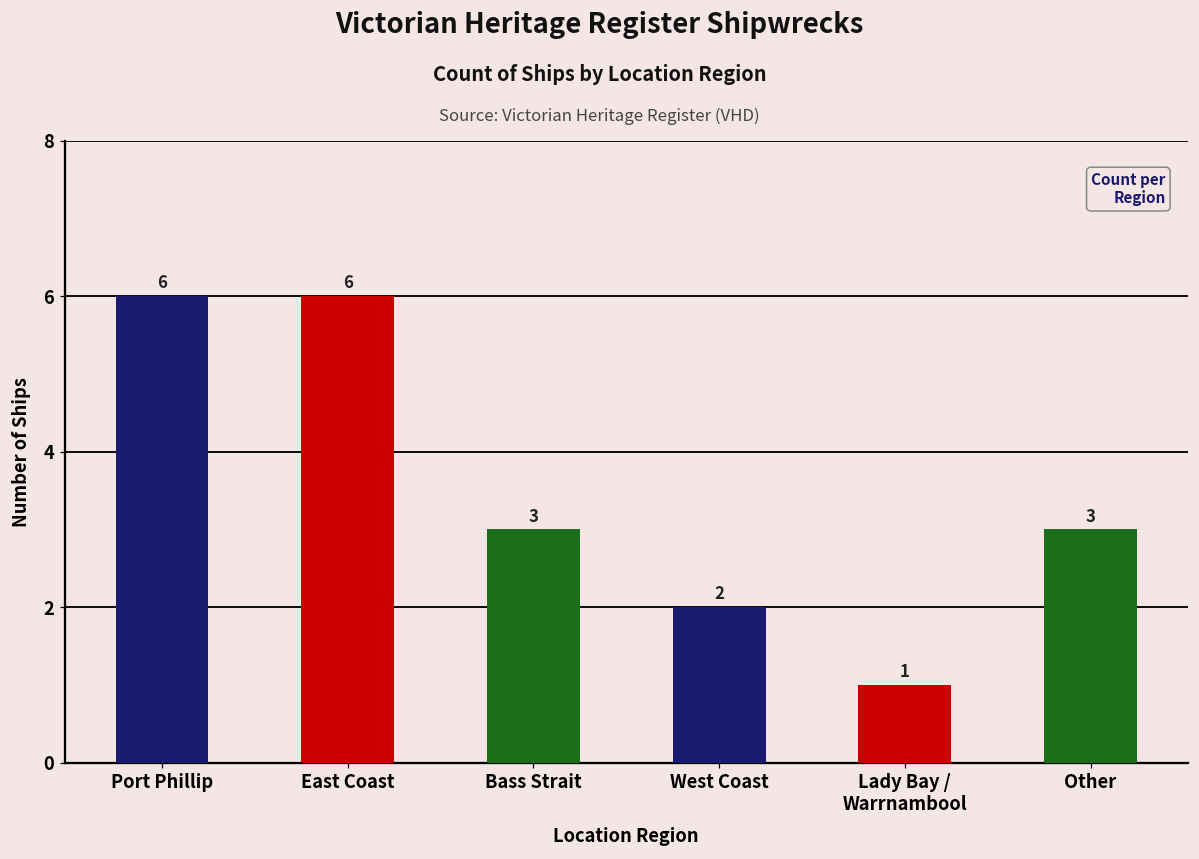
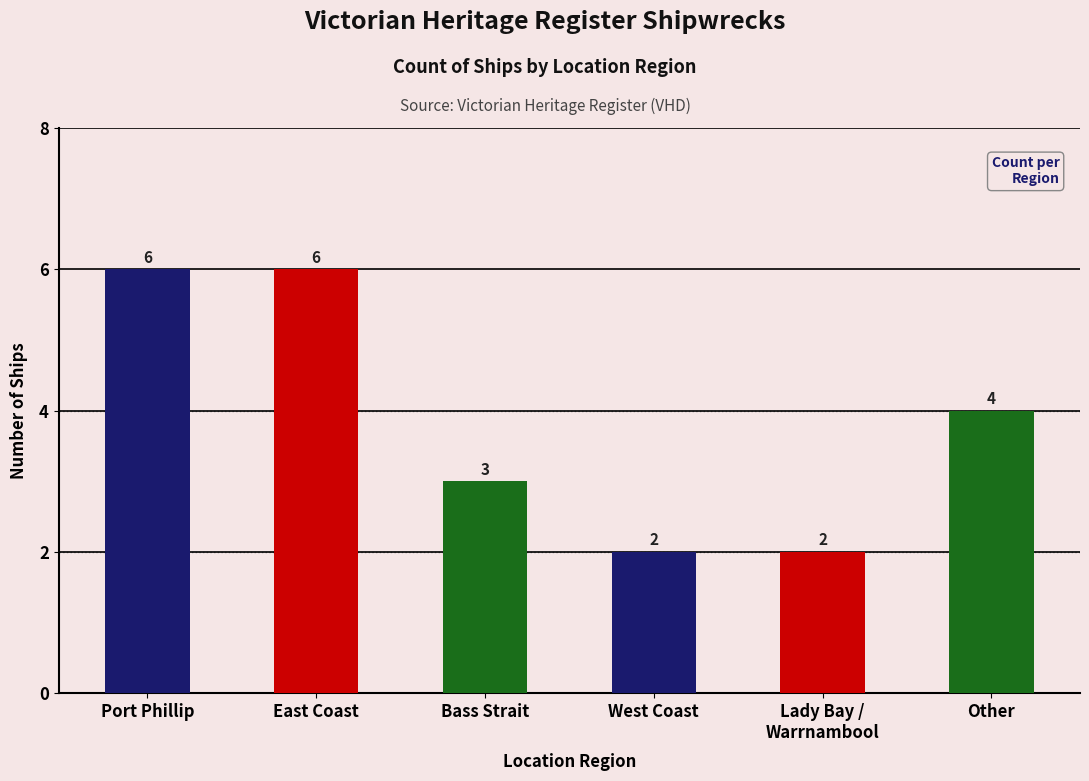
Lady Bay / Warrnambool: 1 -> 2
Other: 3 -> 4
